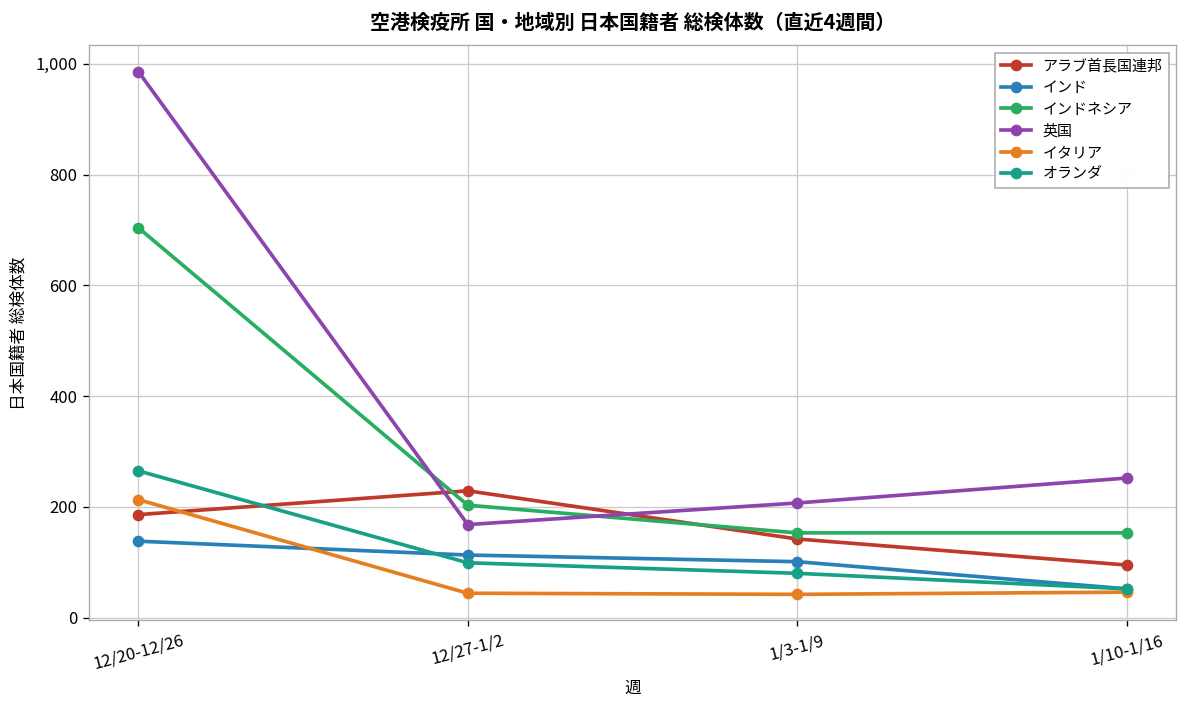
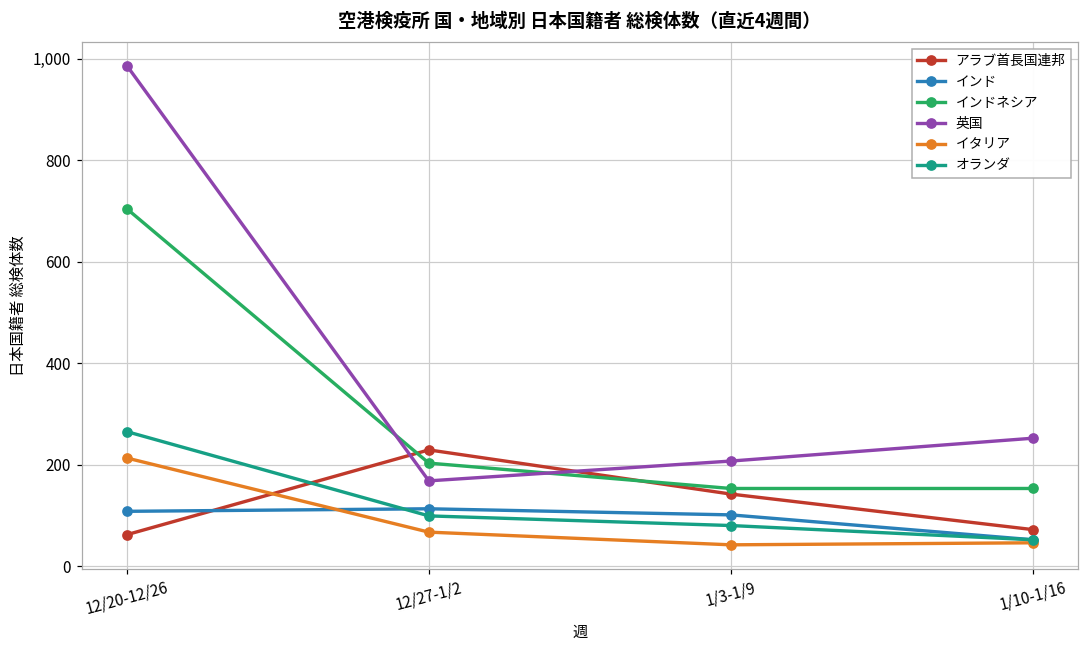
アラブ首長国連邦, 12/20-12/26: 190 -> 60
インド, 12/20-12/26: 140 -> 110
イタリア, 12/27-1/2: 40 -> 70
アラブ首長国連邦, 1/10-1/16: 100 -> 70
